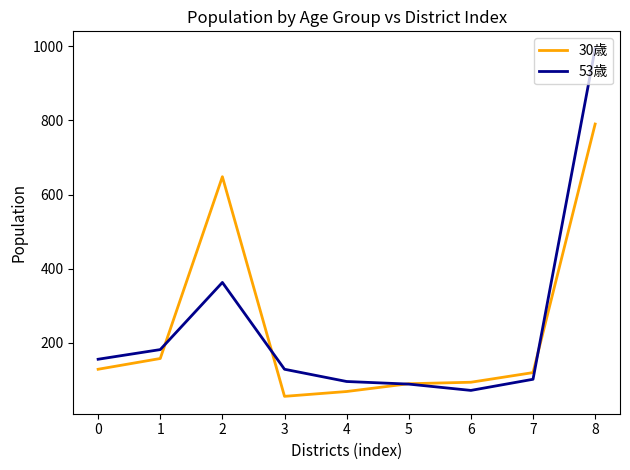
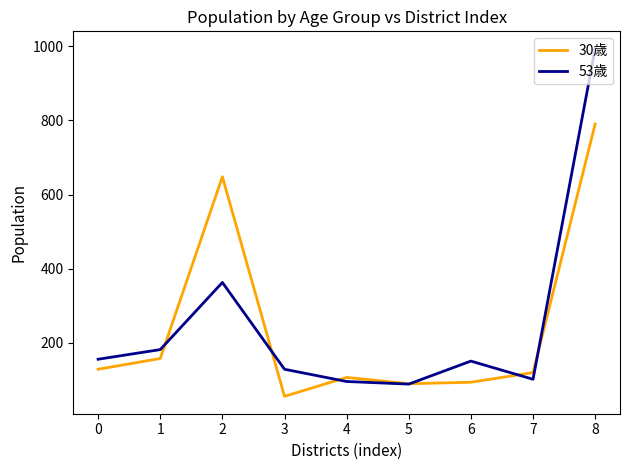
30歳, 4: 70 -> 110
53歳, 6: 70 -> 150
